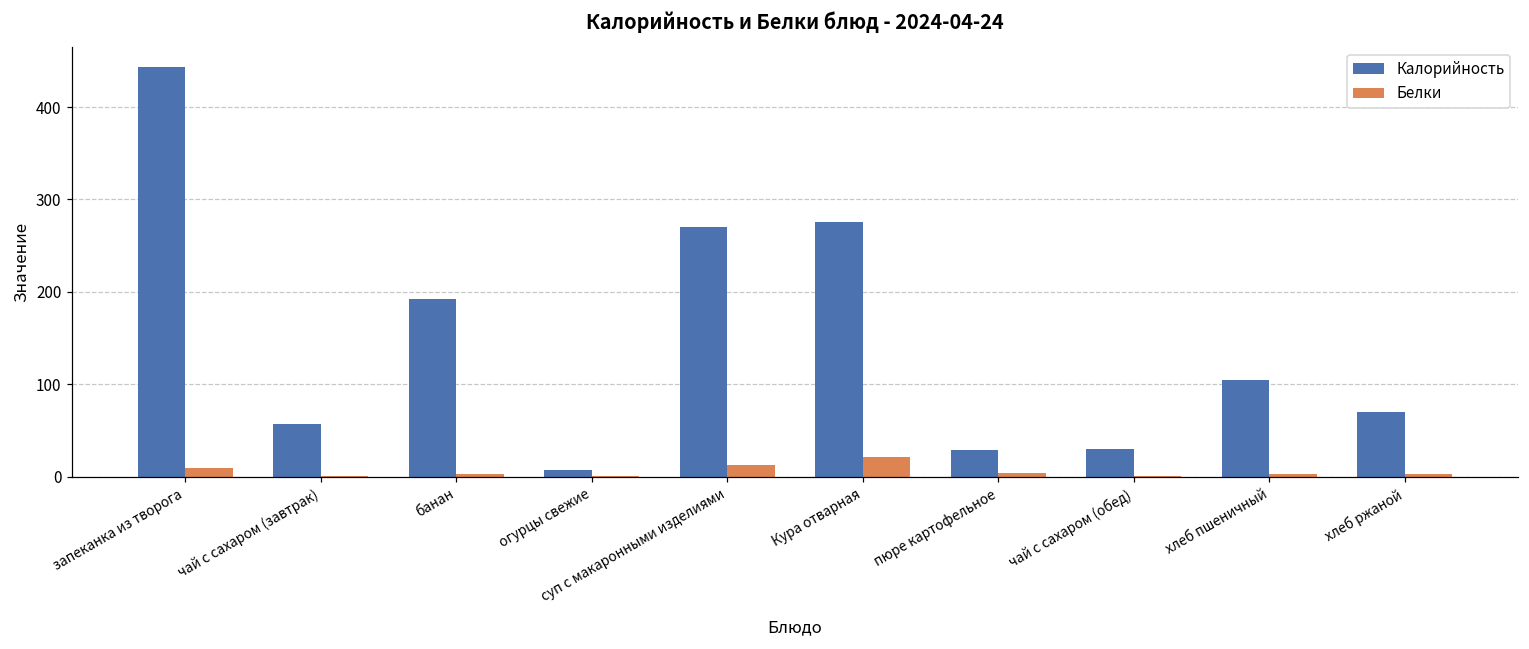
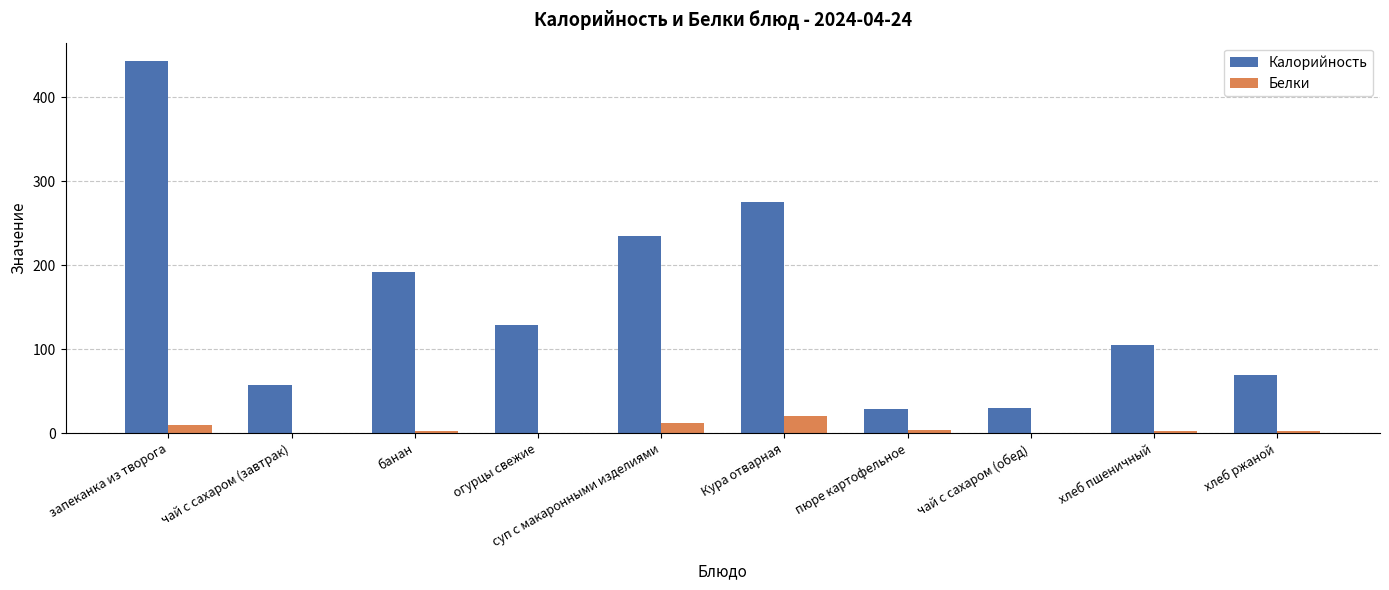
Калорийность, огурцы свежие: 10 -> 130
Калорийность, суп с макаронными изделиями: 270 -> 240
